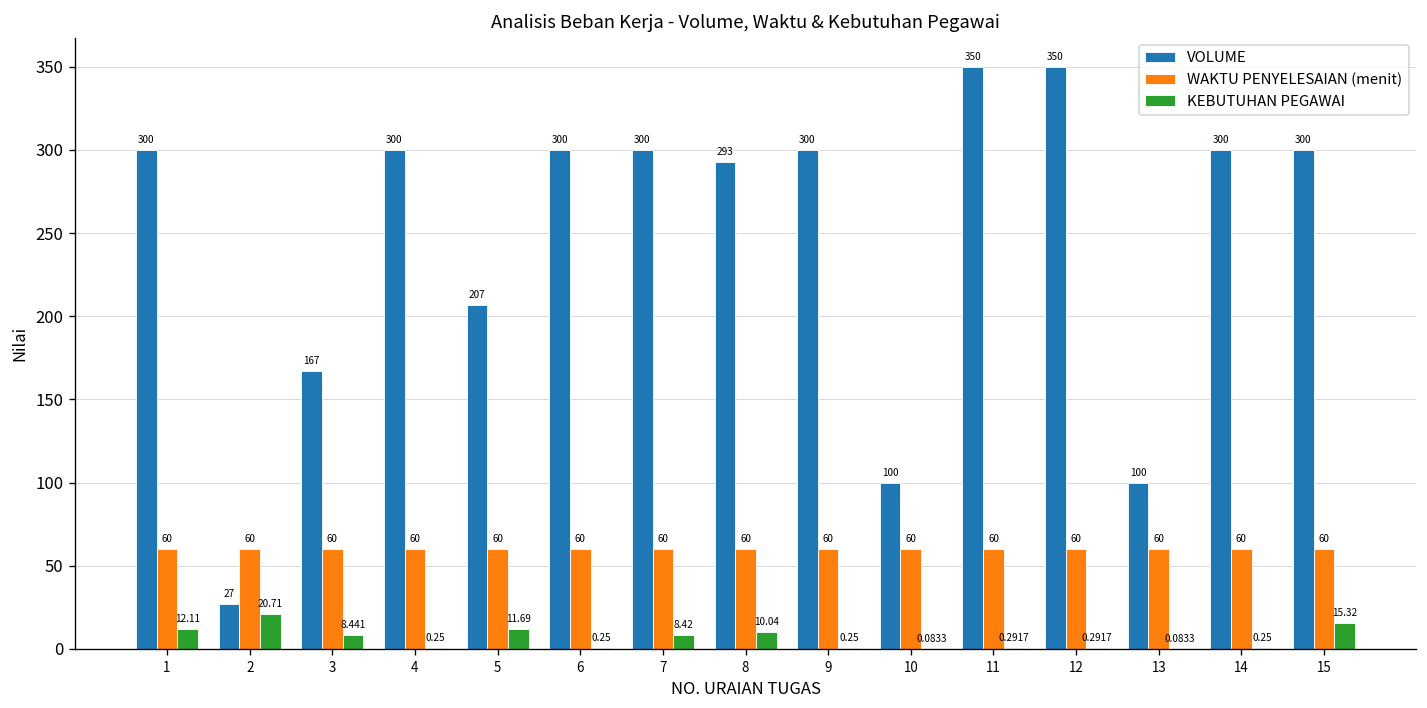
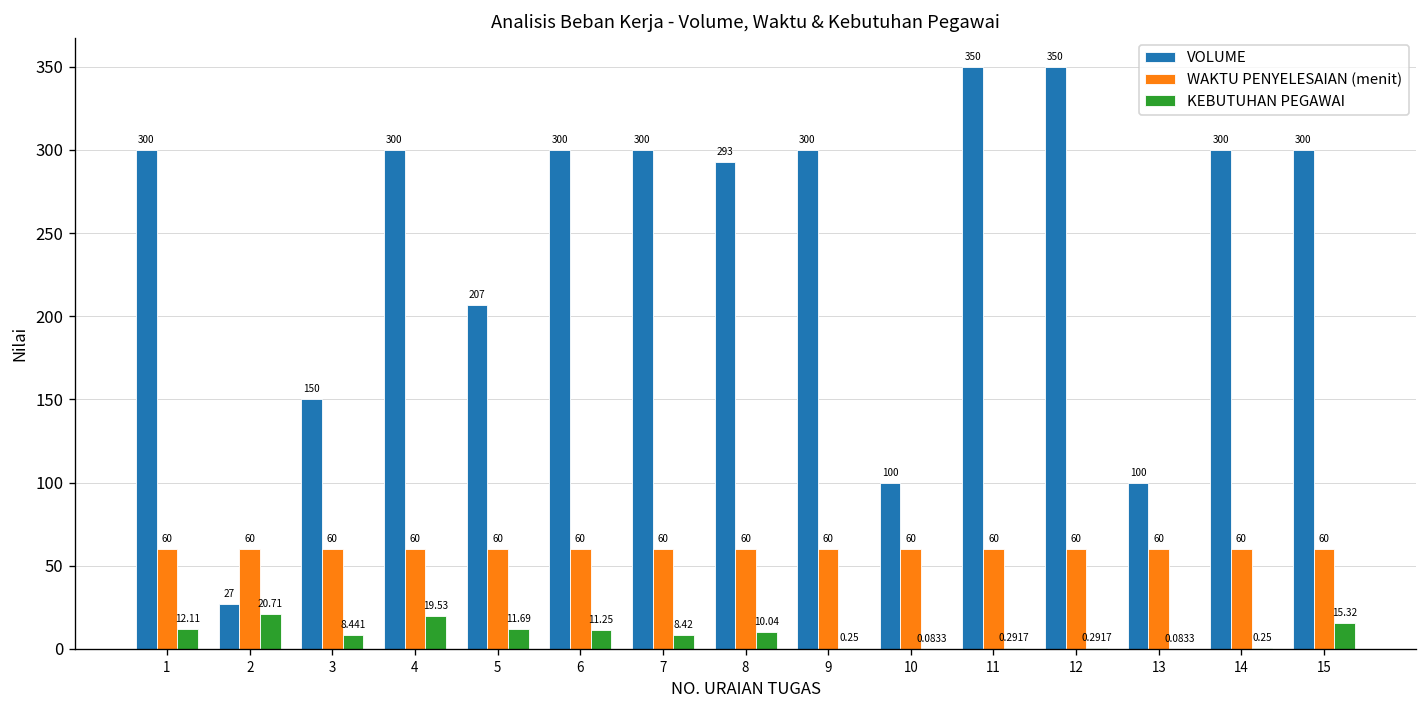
VOLUME, 3: 167 -> 150
KEBUTUHAN PEGAWAI, 4: 0.25 -> 19.53
KEBUTUHAN PEGAWAI, 6: 0.25 -> 11.25
